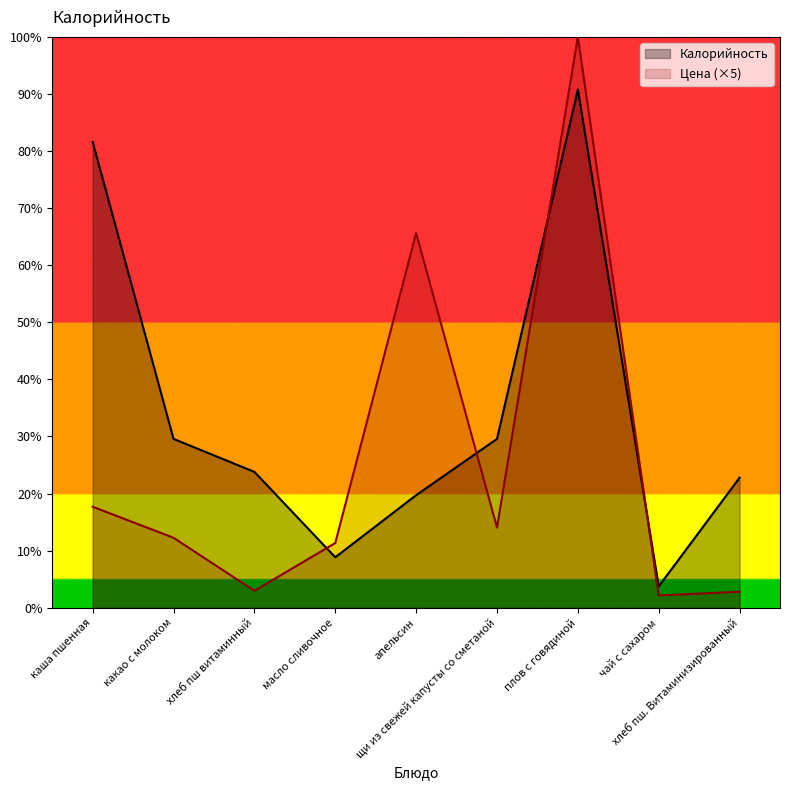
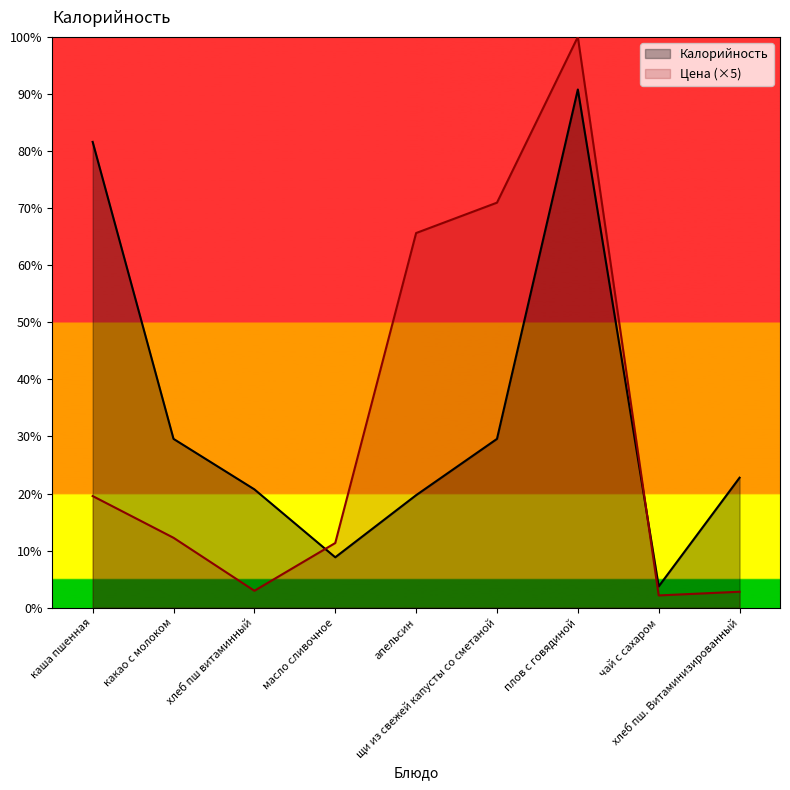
Цена (×5), каша пшенная: 18% -> 20%
Калорийность, хлеб пш витаминный: 24% -> 21%
Цена (×5), щи из свежей капусты со сметаной: 14% -> 71%
